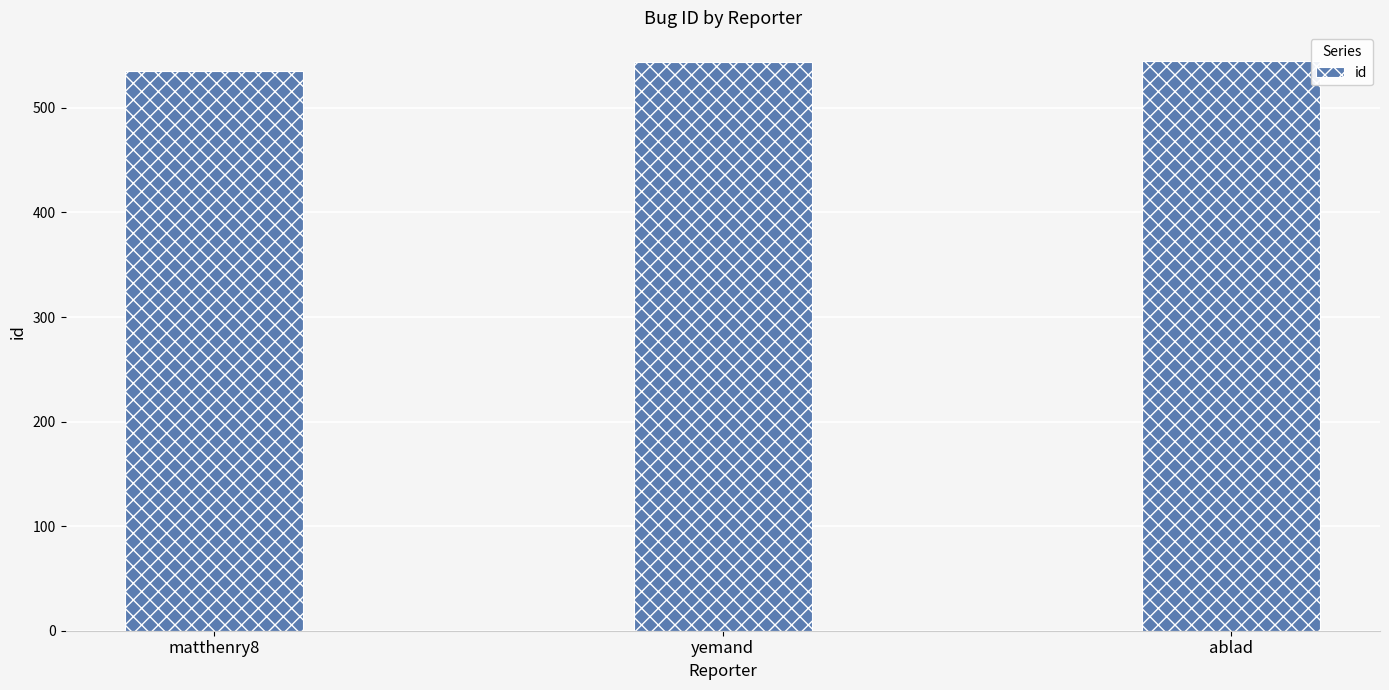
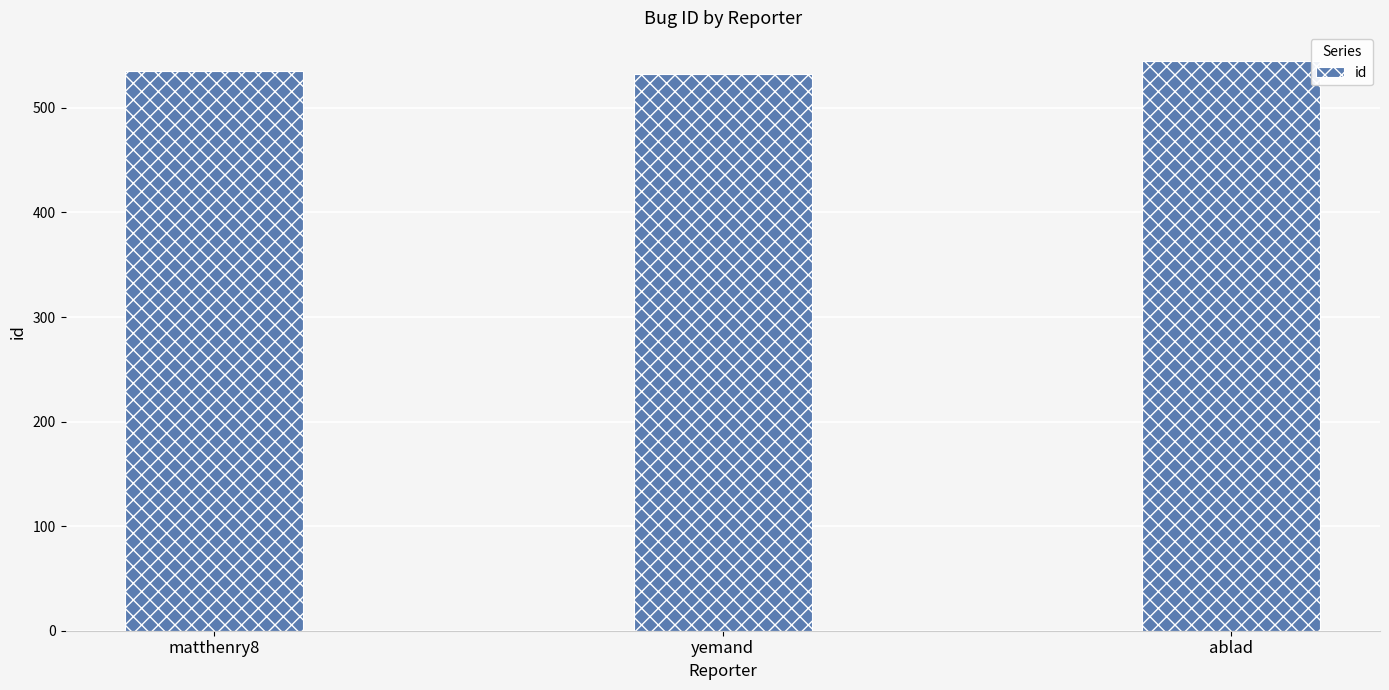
yemand: 544 -> 532
